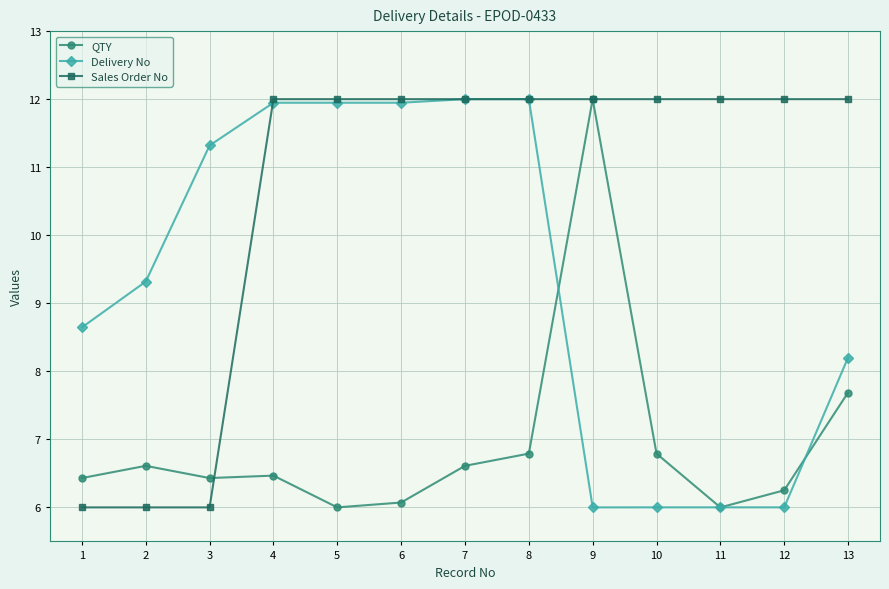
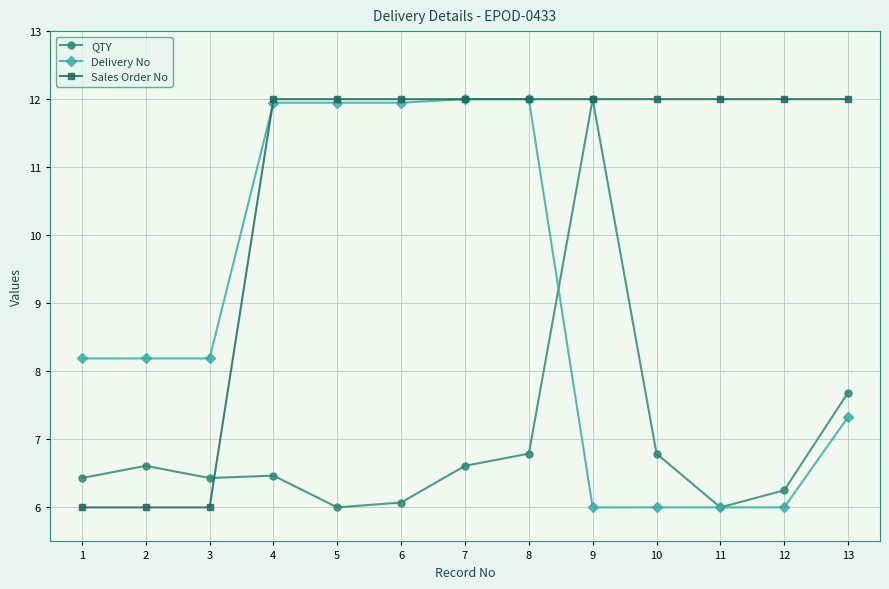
Delivery No, 1: 8.6 -> 8.2
Delivery No, 2: 9.3 -> 8.2
Delivery No, 3: 11.3 -> 8.2
Delivery No, 13: 8.2 -> 7.3
